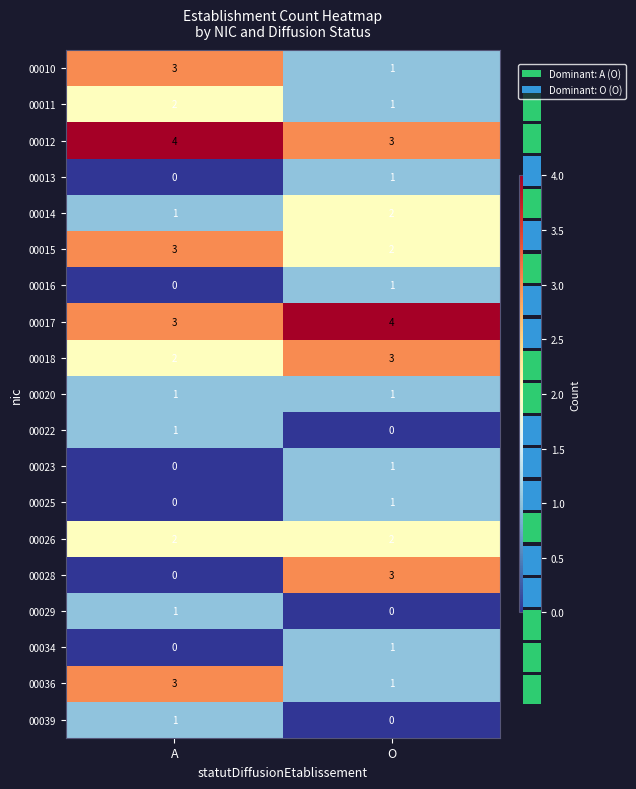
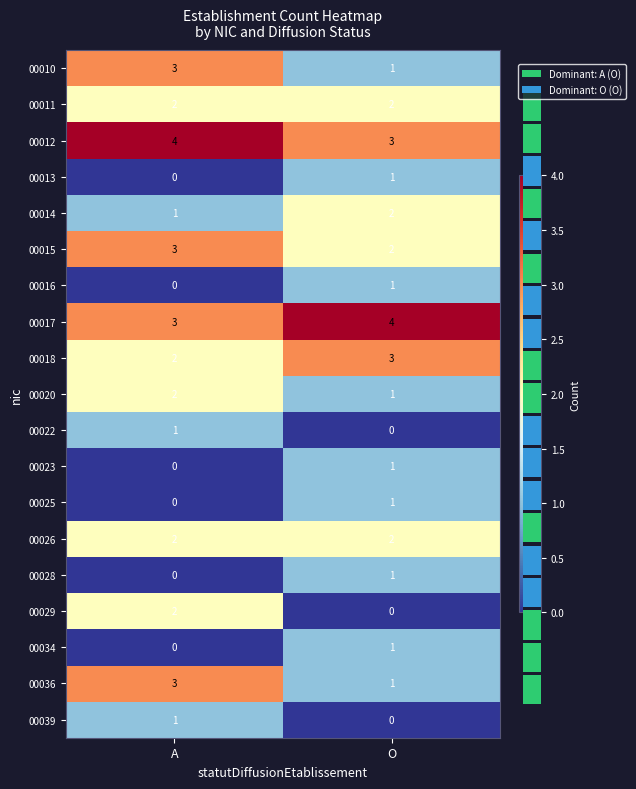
Establishment Count Heatmap by NIC and Diffusion Status, 00011, O: 1 -> 2
Establishment Count Heatmap by NIC and Diffusion Status, 00020, A: 1 -> 2
Establishment Count Heatmap by NIC and Diffusion Status, 00028, O: 3 -> 1
Establishment Count Heatmap by NIC and Diffusion Status, 00029, A: 1 -> 2
